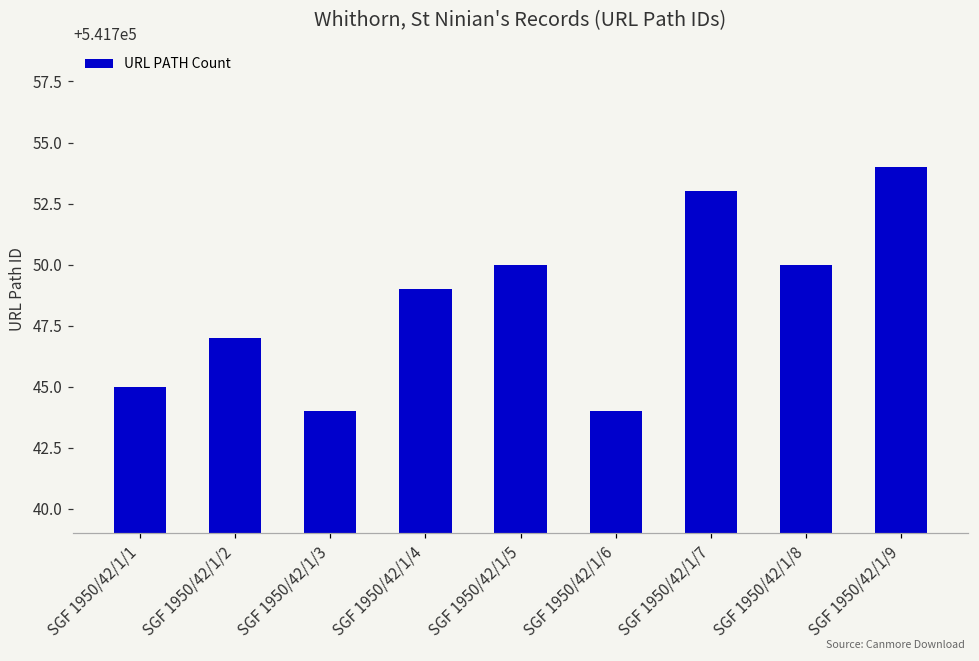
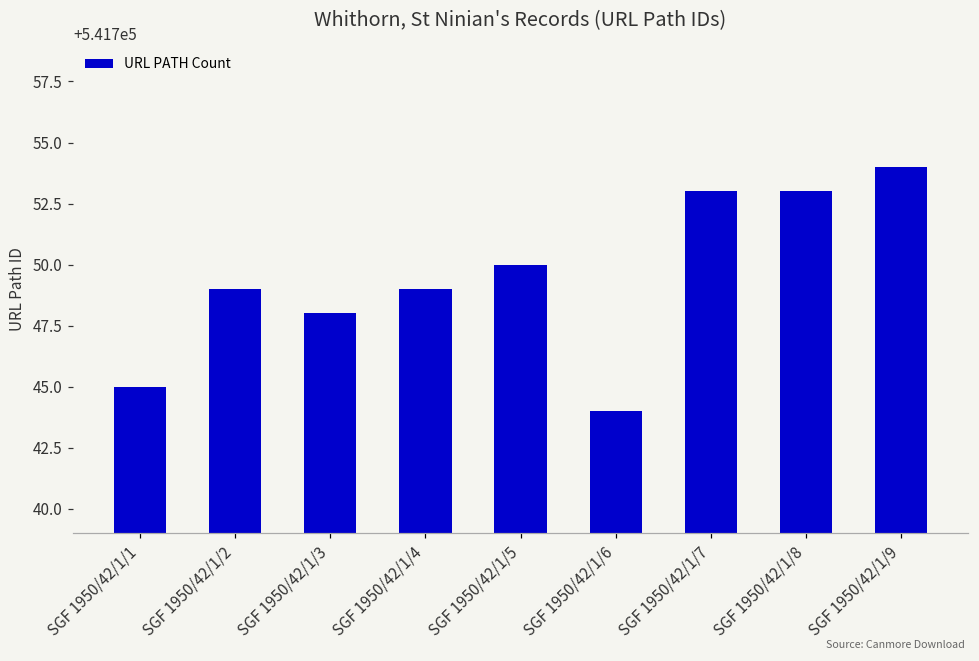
SGF 1950/42/1/2: 541747 -> 541749
SGF 1950/42/1/3: 541744 -> 541748
SGF 1950/42/1/8: 541750 -> 541753
